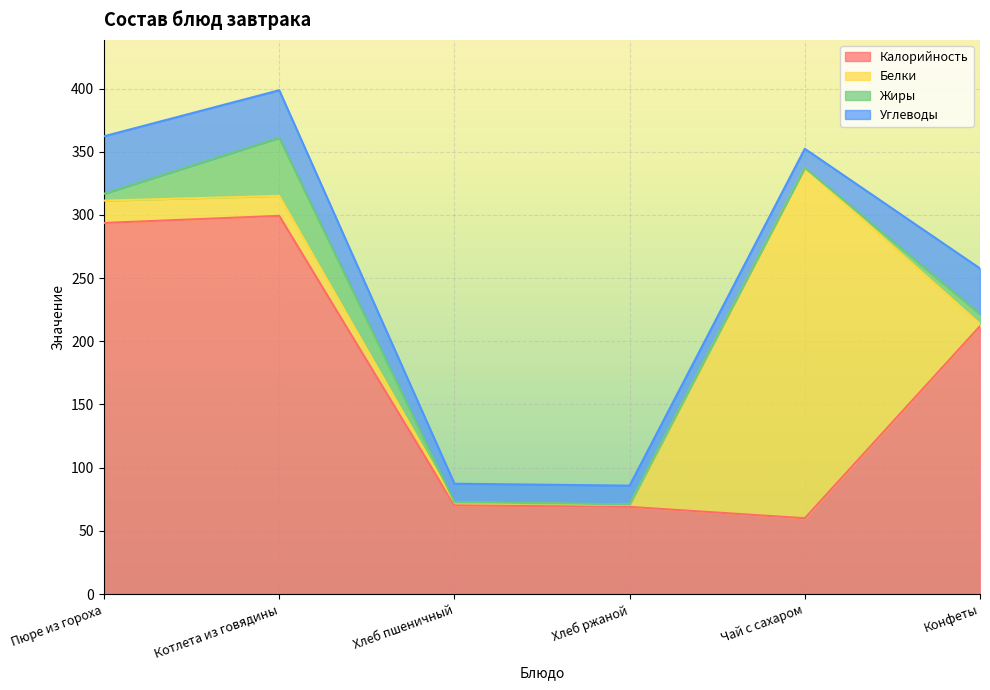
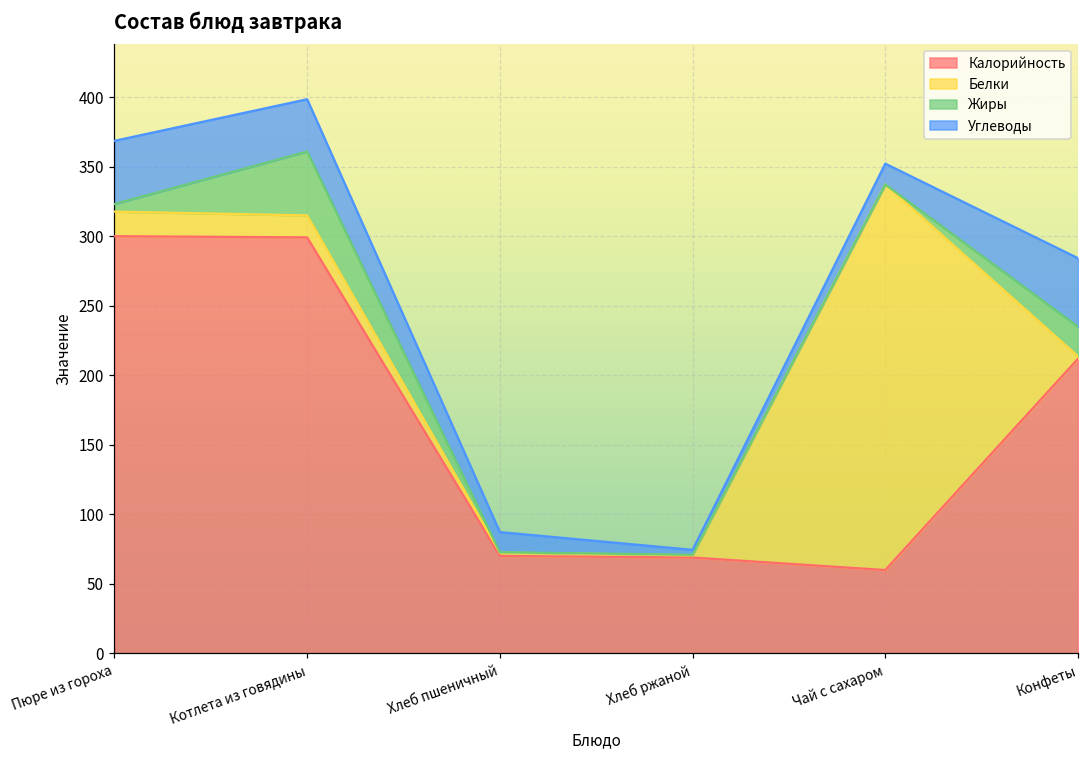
Калорийность, Пюре из гороха: 294 -> 300
Углеводы, Хлеб ржаной: 15 -> 4
Жиры, Конфеты: 8 -> 21
Углеводы, Конфеты: 36 -> 49
